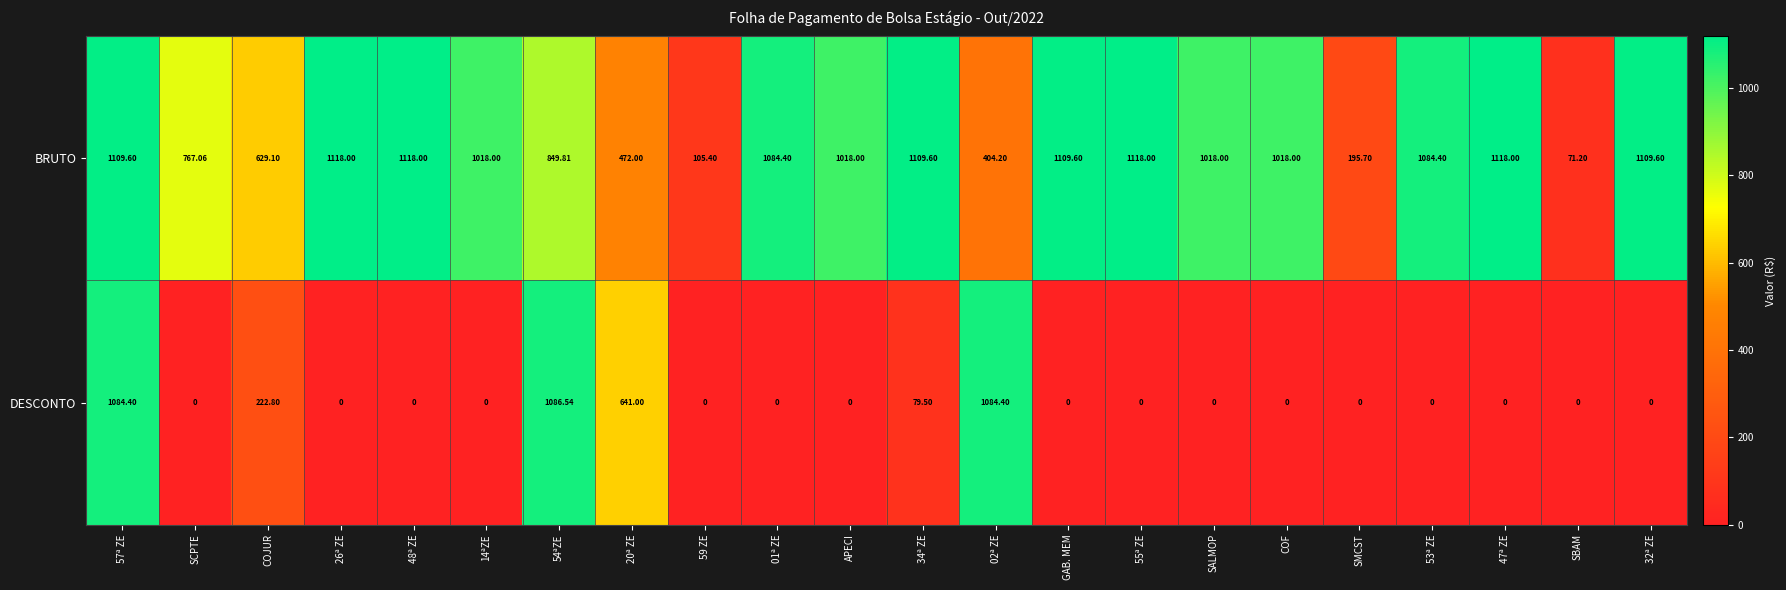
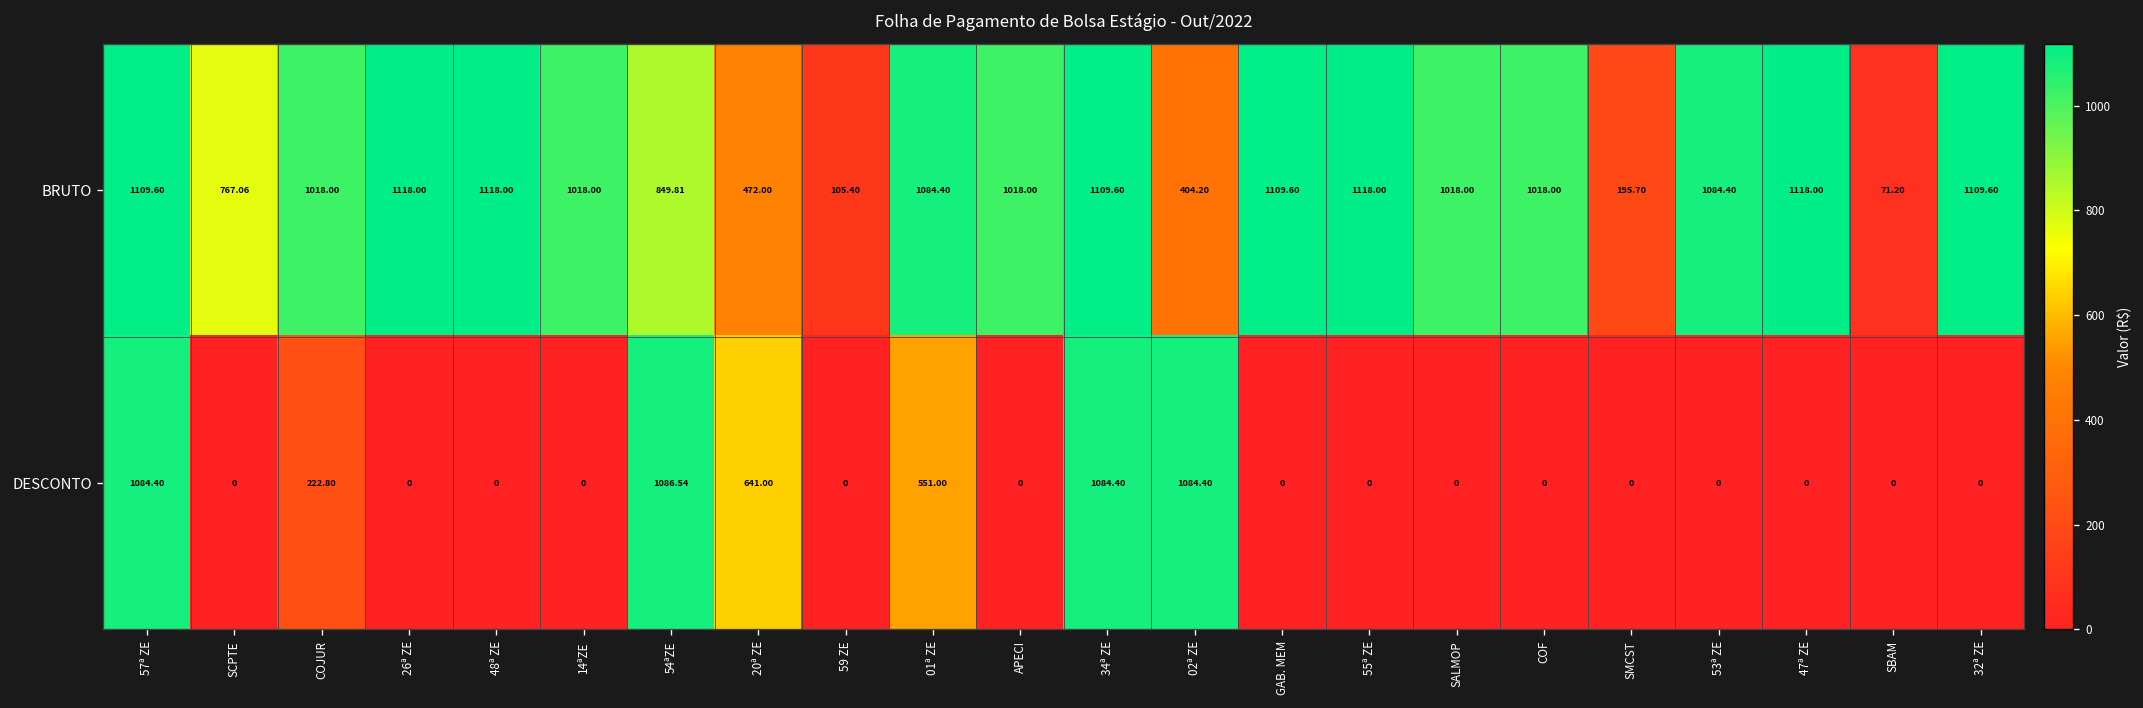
BRUTO, COJUR: 629.10 -> 1018.00
DESCONTO, 01ª ZE: 0 -> 551.00
DESCONTO, 34ª ZE: 79.50 -> 1084.40
